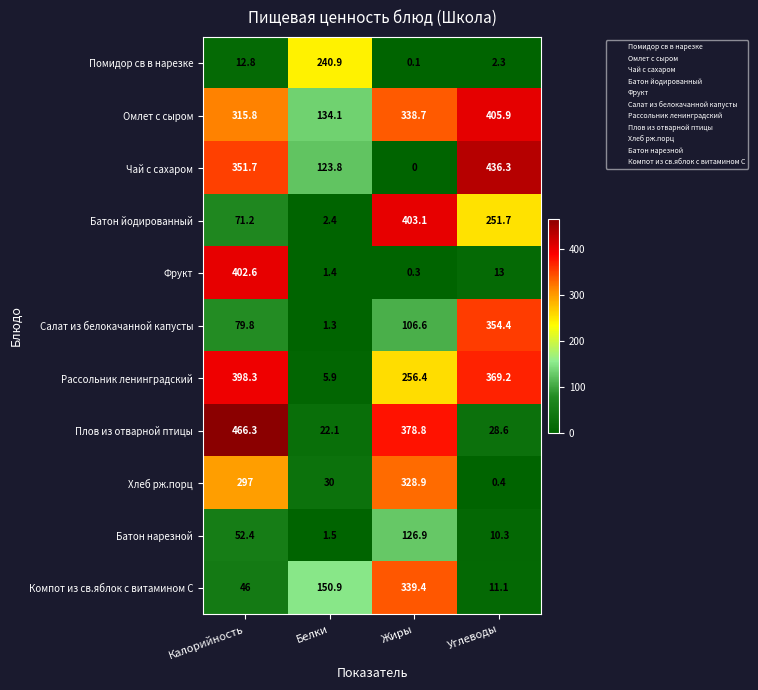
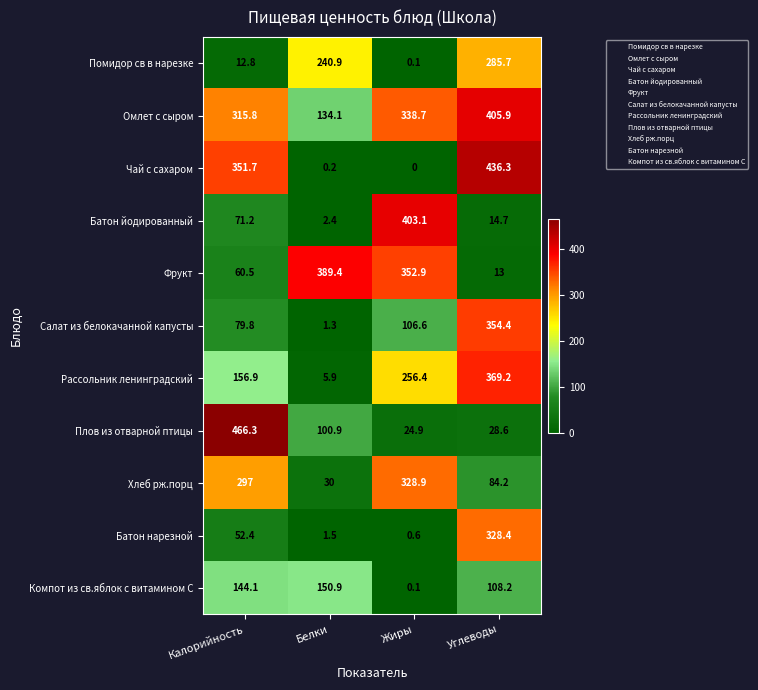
Помидор св в нарезке, Углеводы: 2.3 -> 285.7
Чай с сахаром, Белки: 123.8 -> 0.2
Батон йодированный, Углеводы: 251.7 -> 14.7
Фрукт, Калорийность: 402.6 -> 60.5
Фрукт, Белки: 1.4 -> 389.4
Фрукт, Жиры: 0.3 -> 352.9
Рассольник ленинградский, Калорийность: 398.3 -> 156.9
Плов из отварной птицы, Белки: 22.1 -> 100.9
Плов из отварной птицы, Жиры: 378.8 -> 24.9
Хлеб рж.порц, Углеводы: 0.4 -> 84.2
Батон нарезной, Жиры: 126.9 -> 0.6
Батон нарезной, Углеводы: 10.3 -> 328.4
Компот из св.яблок с витамином С, Калорийность: 46 -> 144.1
Компот из св.яблок с витамином С, Жиры: 339.4 -> 0.1
Компот из св.яблок с витамином С, Углеводы: 11.1 -> 108.2
